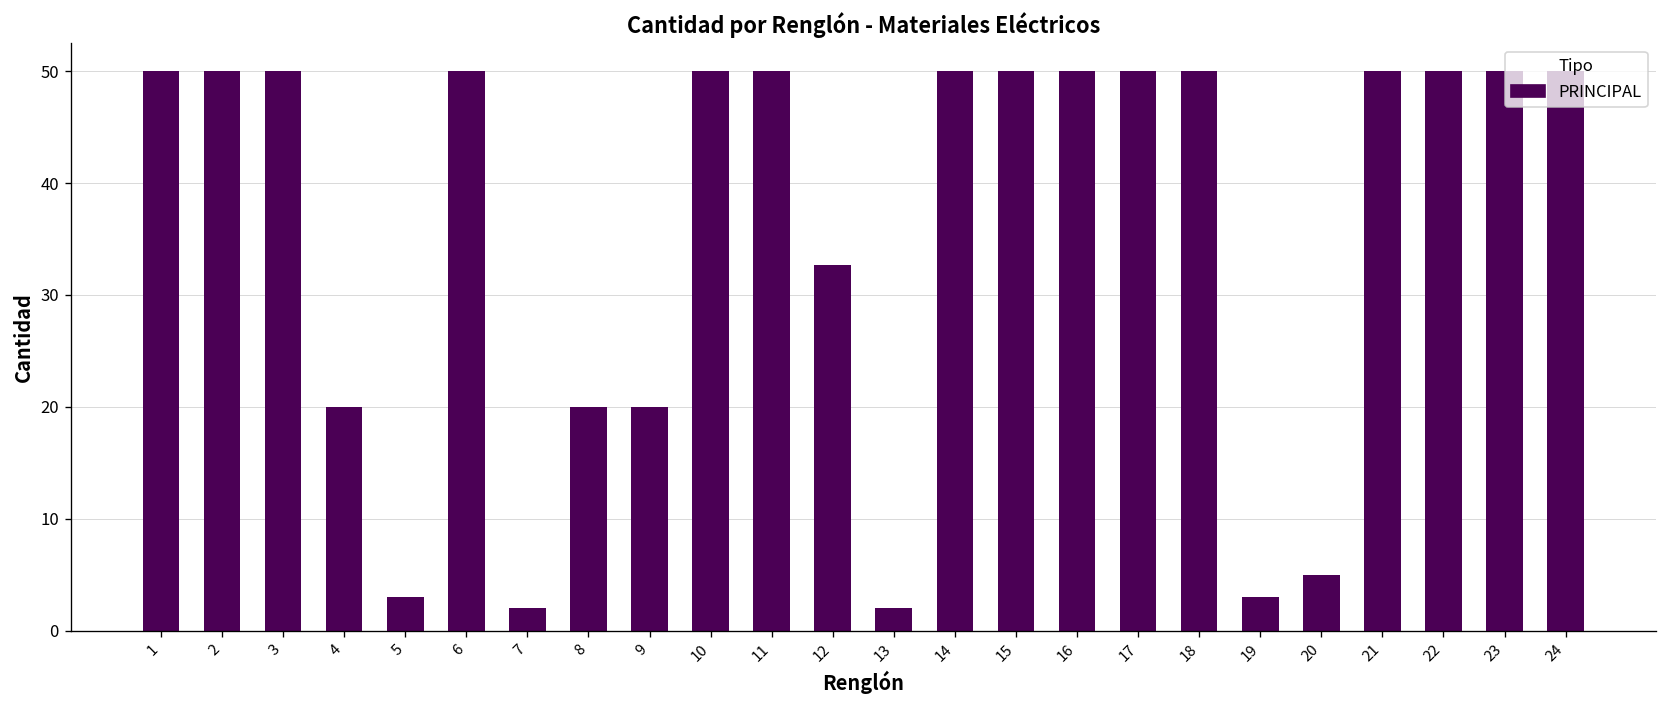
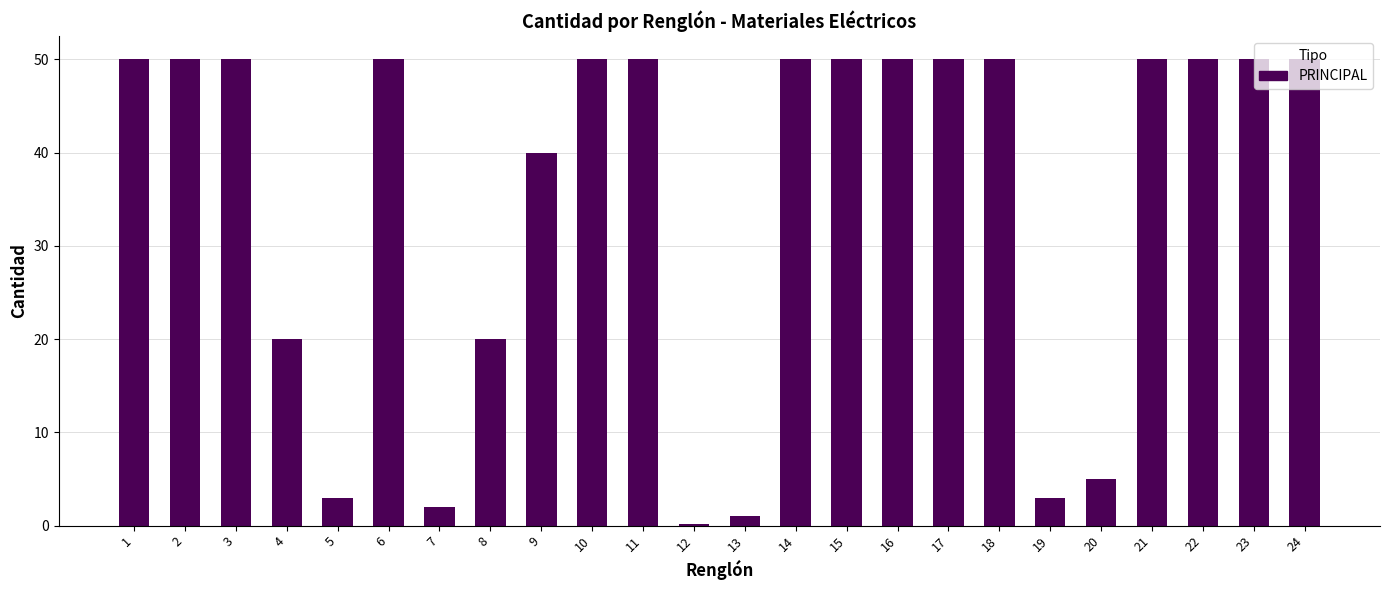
9: 20 -> 40
12: 33 -> 0
13: 2 -> 1
